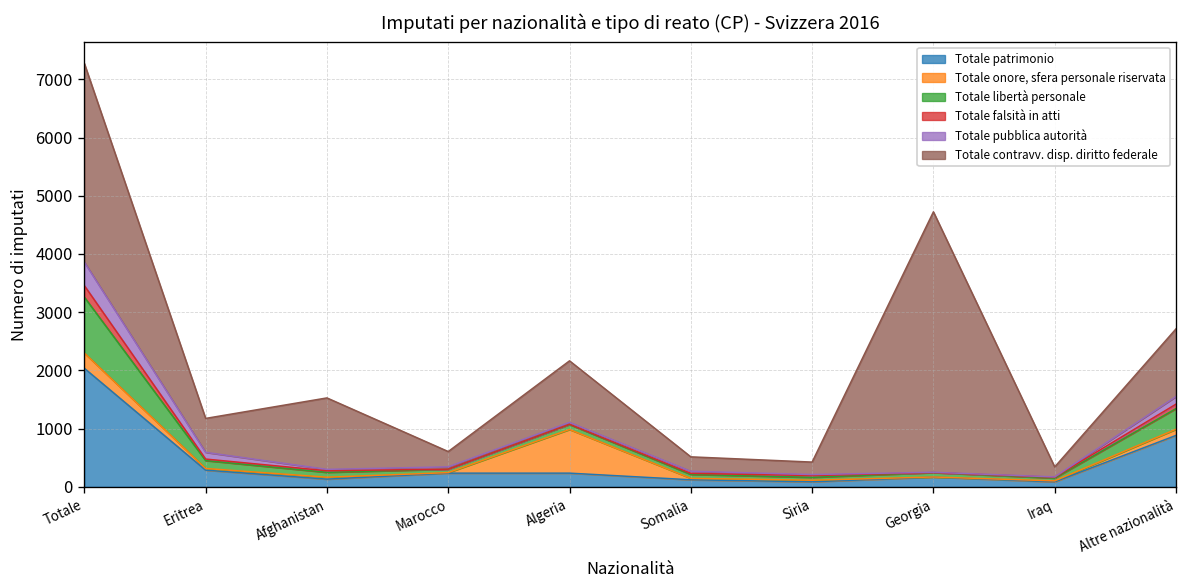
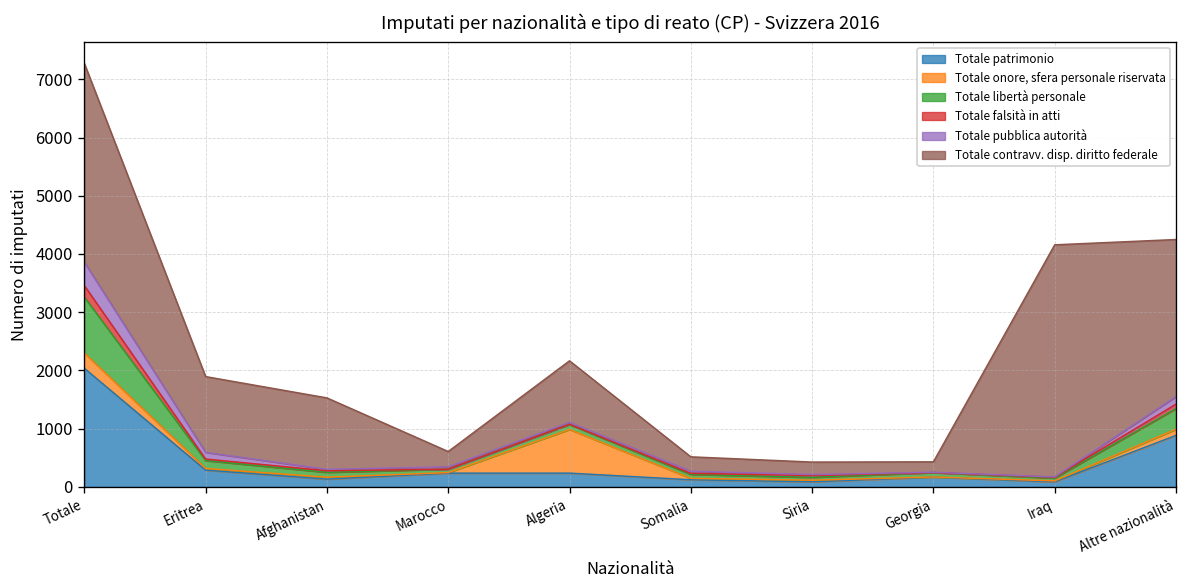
Totale contravv. disp. diritto federale, Eritrea: 600 -> 1300
Totale contravv. disp. diritto federale, Georgia: 4500 -> 200
Totale contravv. disp. diritto federale, Iraq: 200 -> 4000
Totale contravv. disp. diritto federale, Altre nazionalità: 1200 -> 2700
